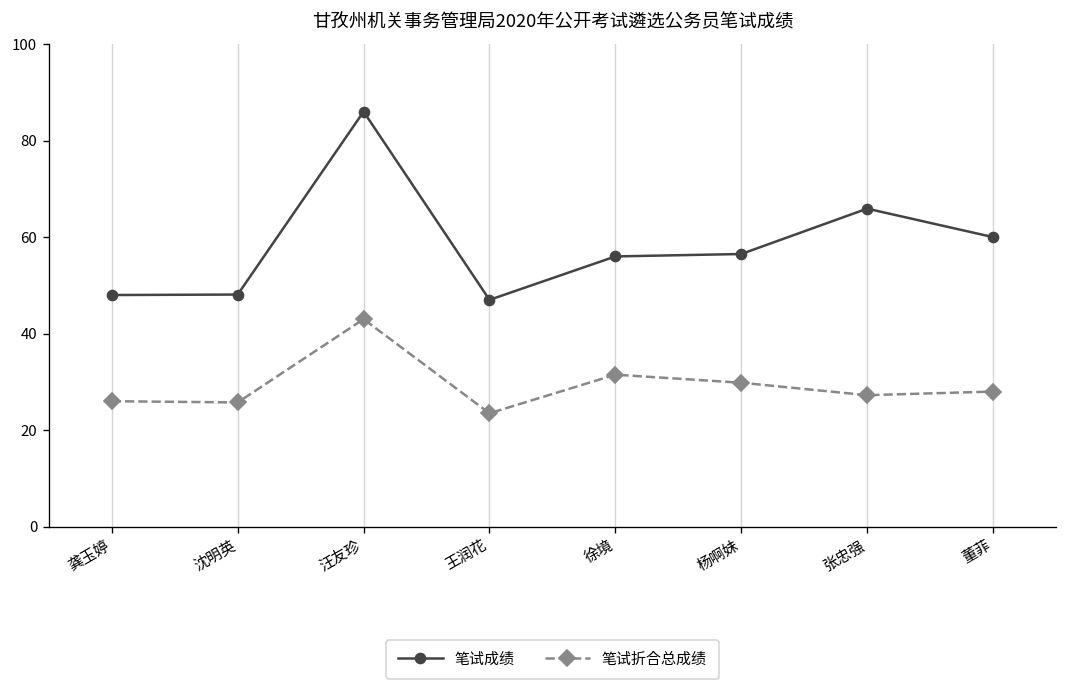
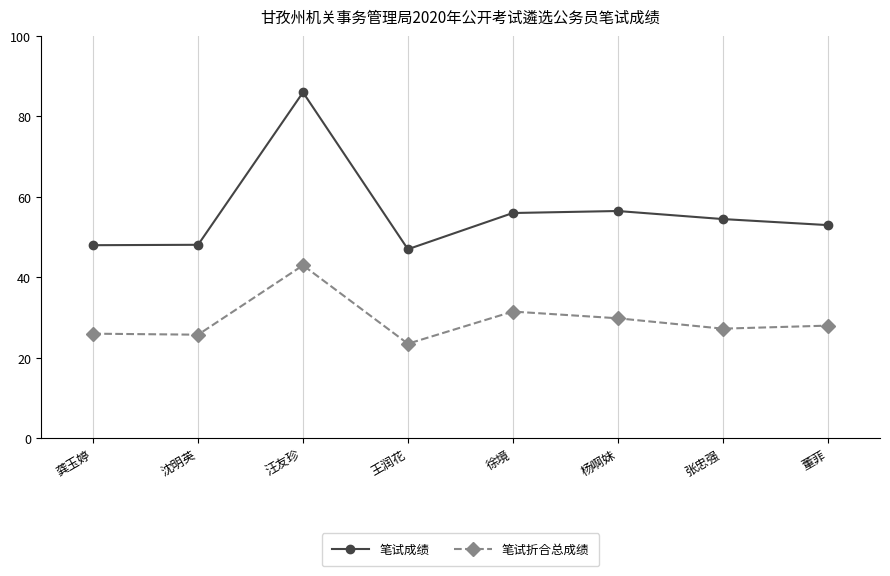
笔试成绩, 张忠强: 66 -> 55
笔试成绩, 董菲: 60 -> 53
